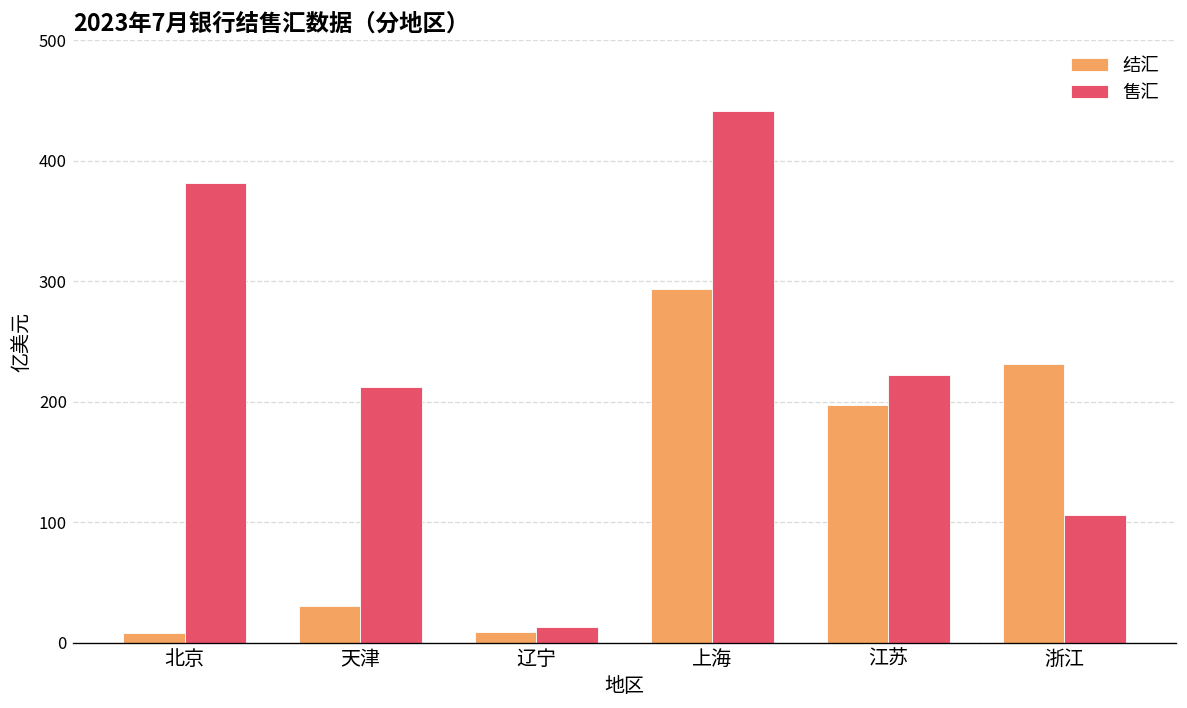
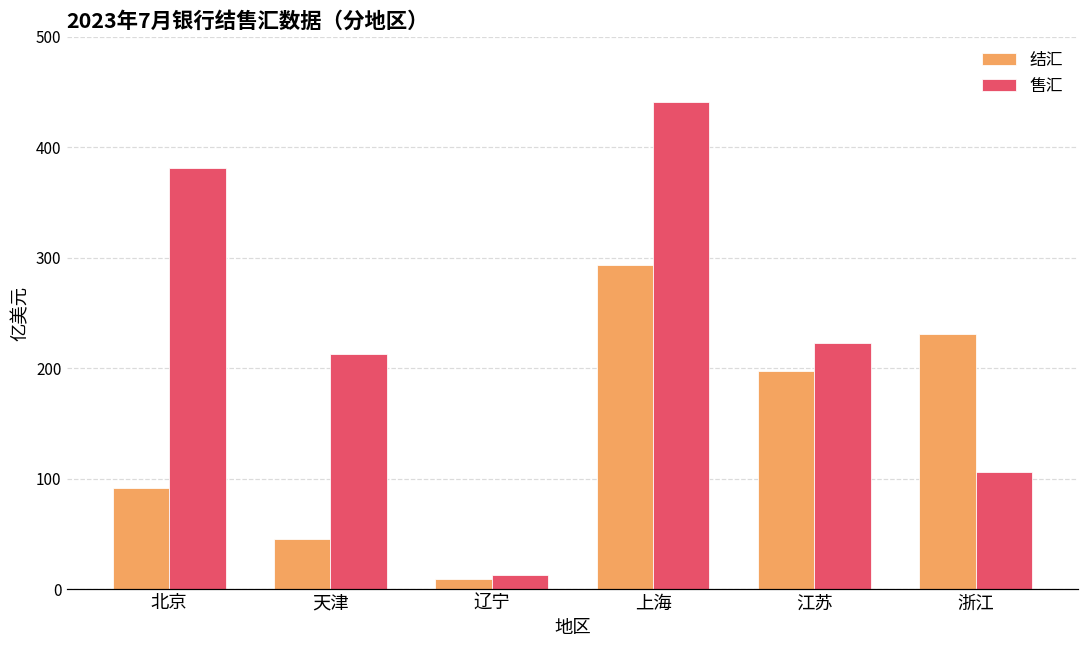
结汇, 北京: 8 -> 92
结汇, 天津: 31 -> 45
